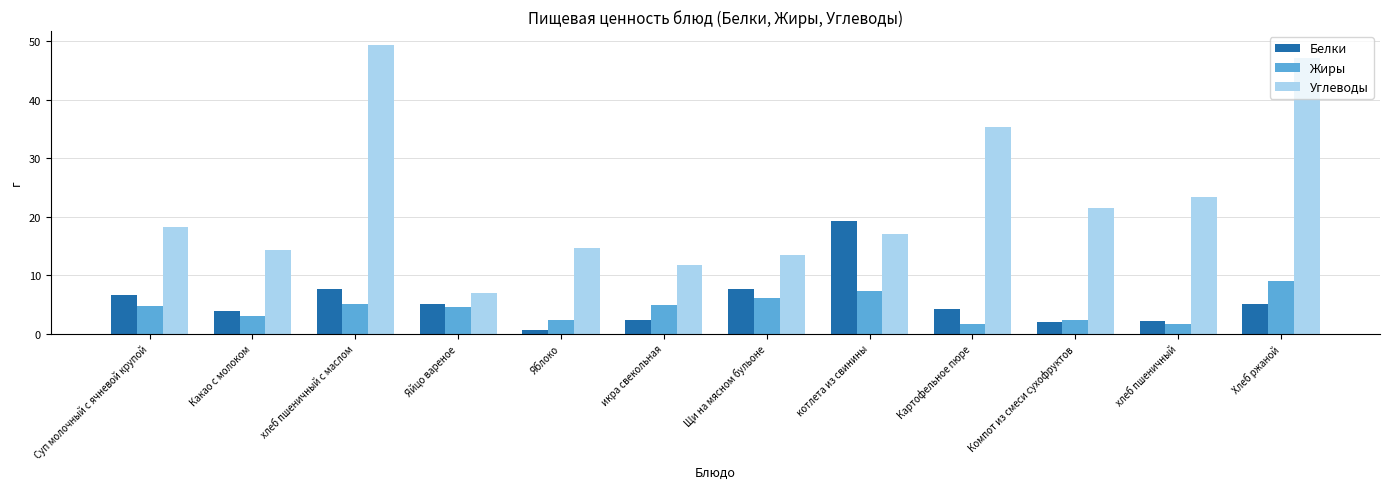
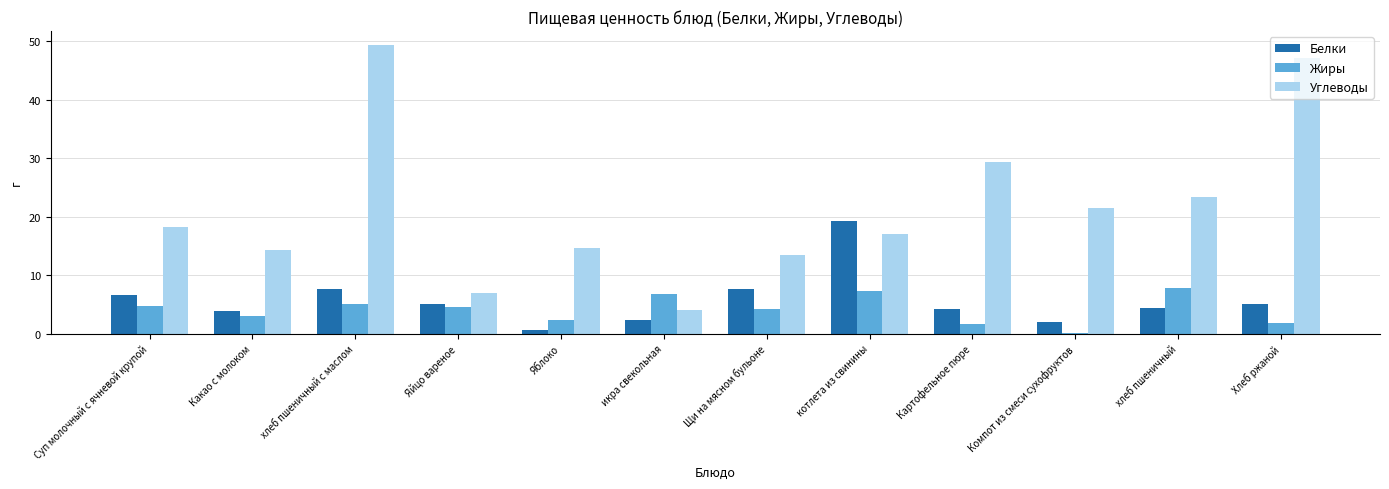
Жиры, икра свекольная: 5 -> 7
Углеводы, икра свекольная: 12 -> 4
Жиры, Щи на мясном бульоне: 6 -> 4
Углеводы, Картофельное пюре: 35 -> 29
Жиры, Компот из смеси сухофруктов: 2 -> 0
Белки, хлеб пшеничный: 2 -> 4
Жиры, хлеб пшеничный: 2 -> 8
Жиры, Хлеб ржаной: 9 -> 2
